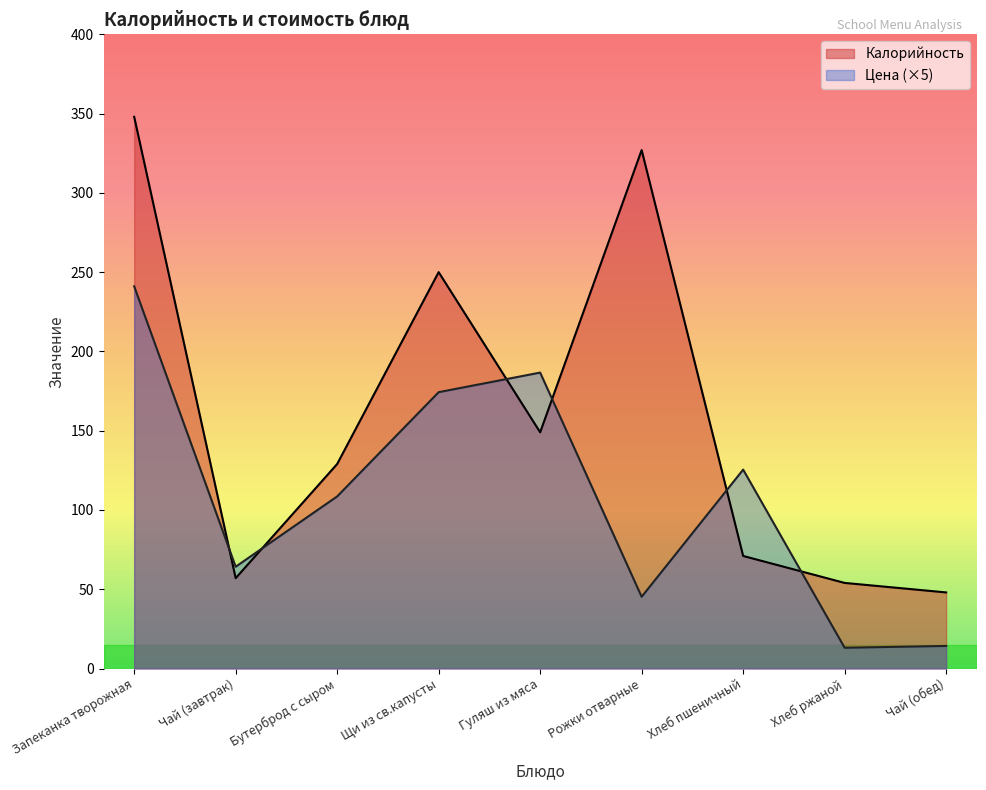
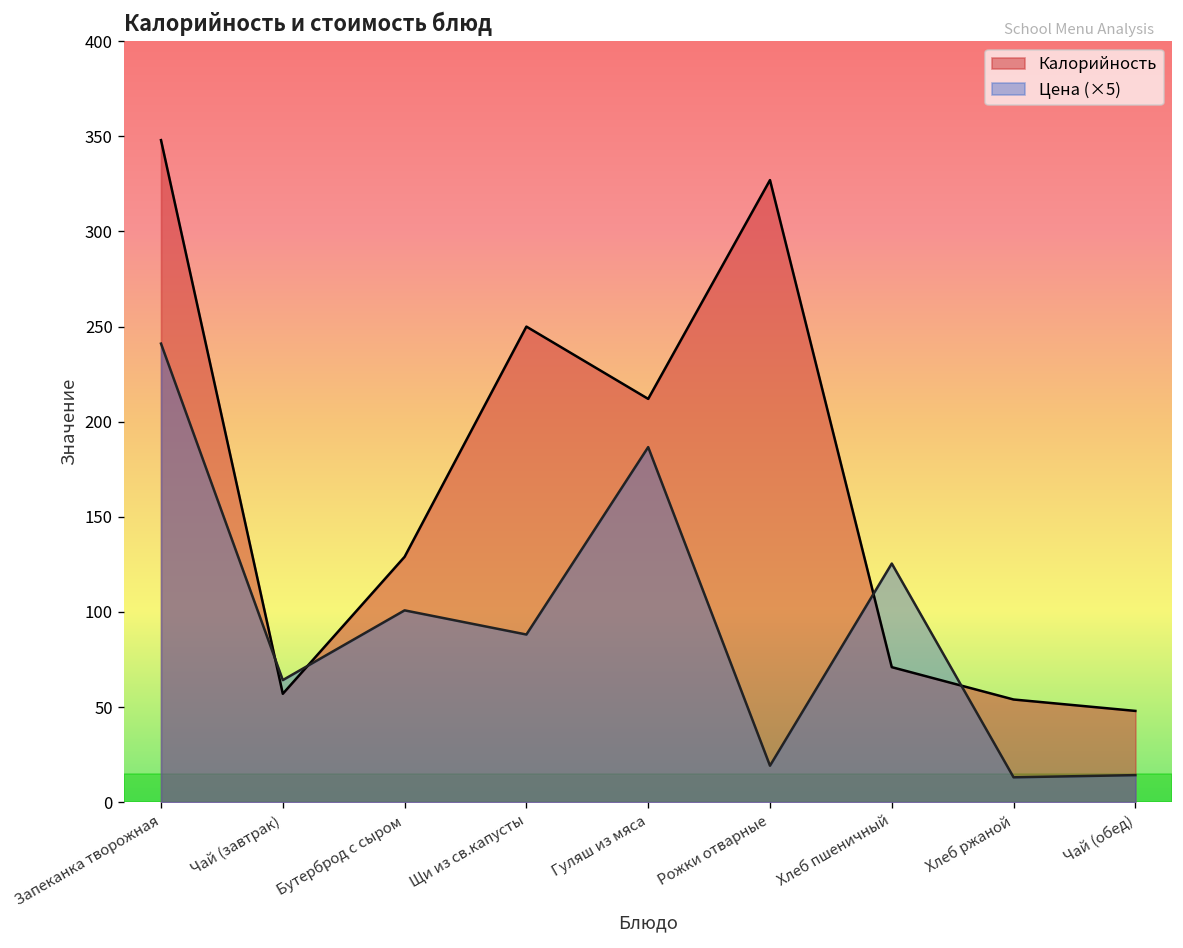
Цена (×5), Бутерброд с сыром: 109 -> 101
Цена (×5), Щи из св.капусты: 174 -> 88
Калорийность, Гуляш из мяса: 149 -> 212
Цена (×5), Рожки отварные: 45 -> 19
